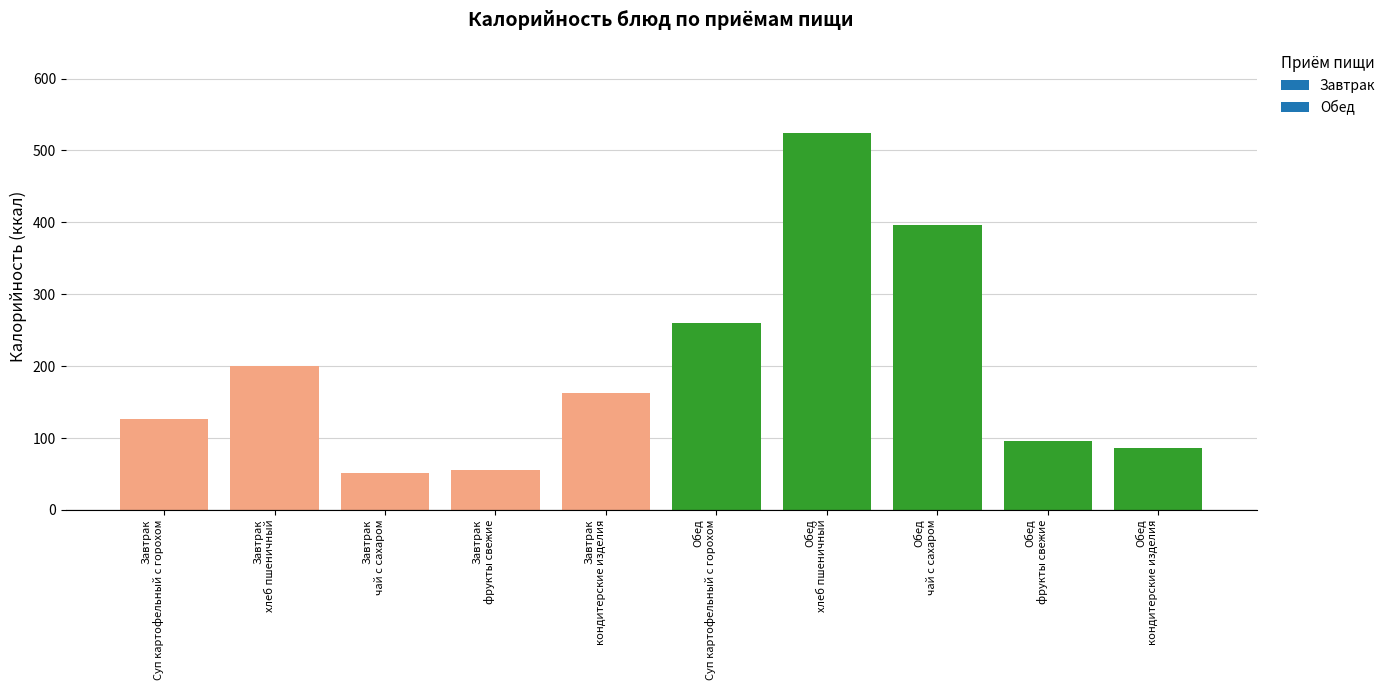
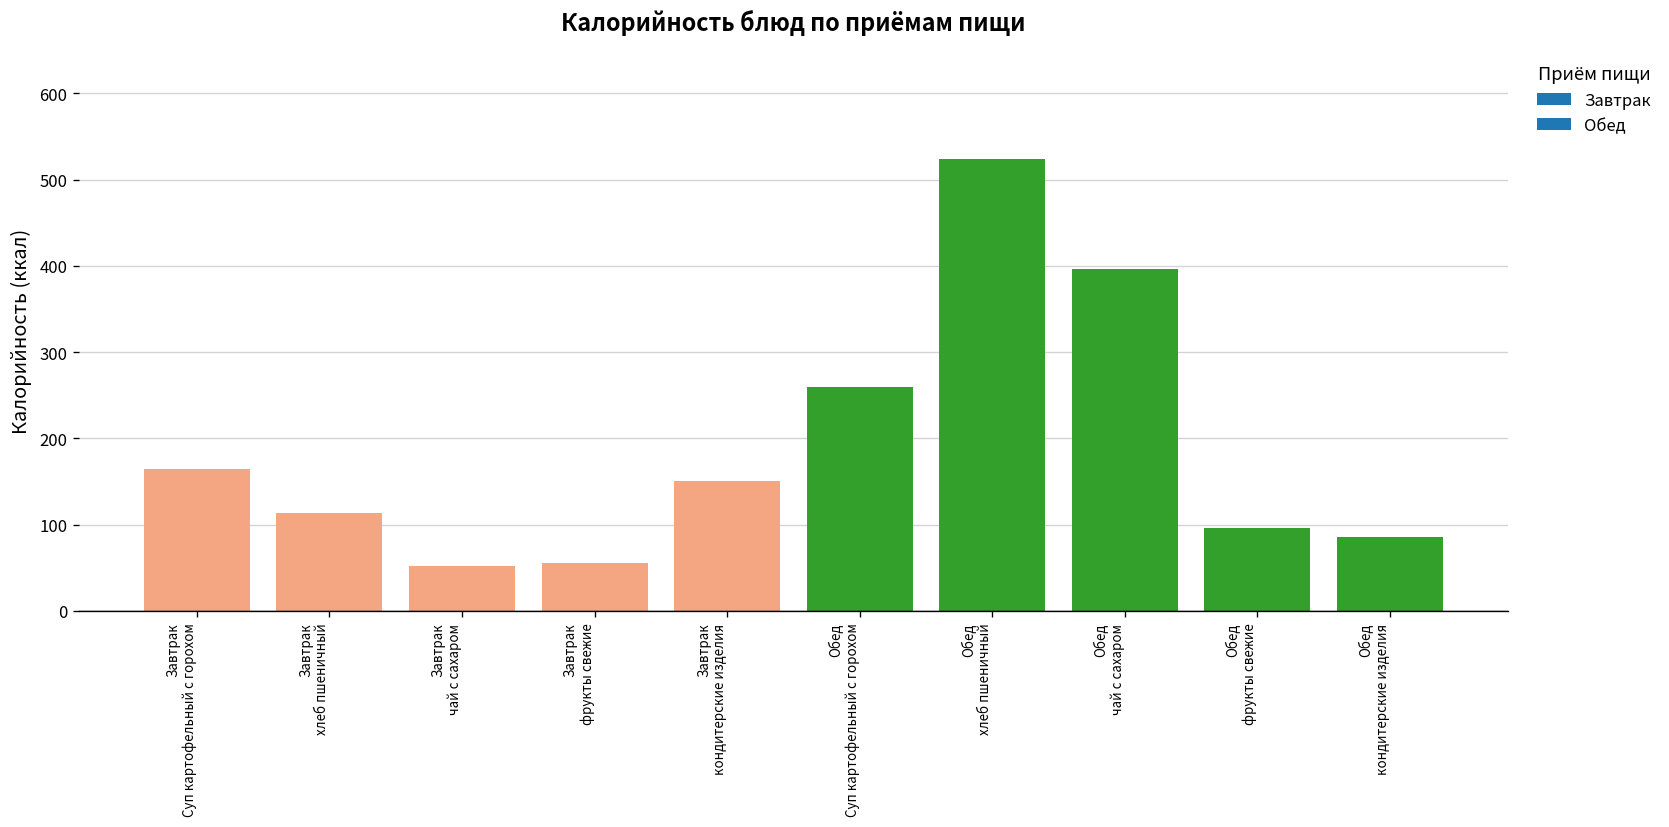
Завтрак Суп картофельный с горохом: 130 -> 160
Завтрак хлеб пшеничный: 200 -> 110
Завтрак кондитерские изделия: 160 -> 150
